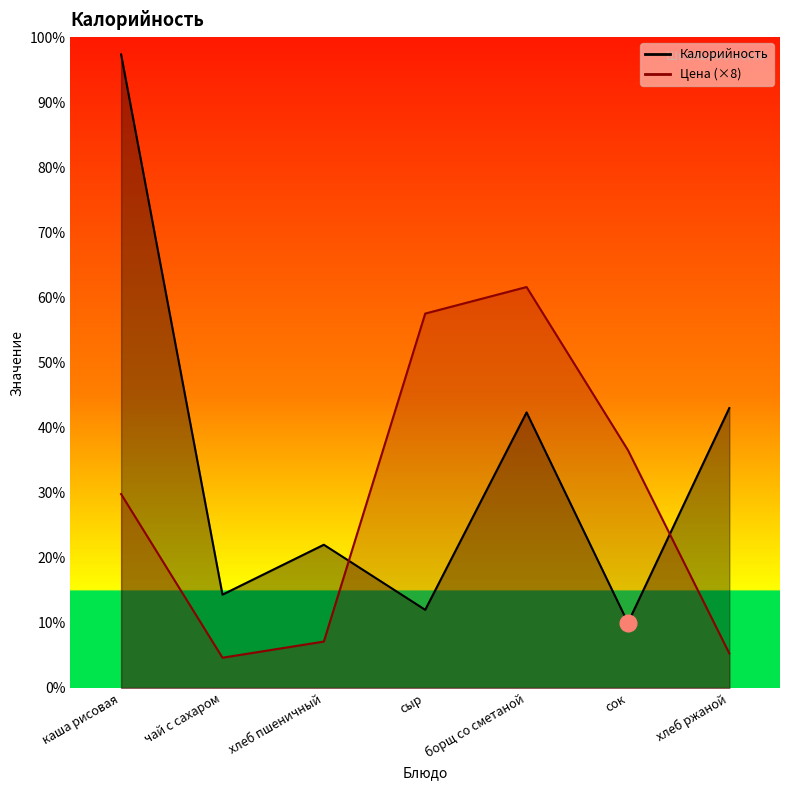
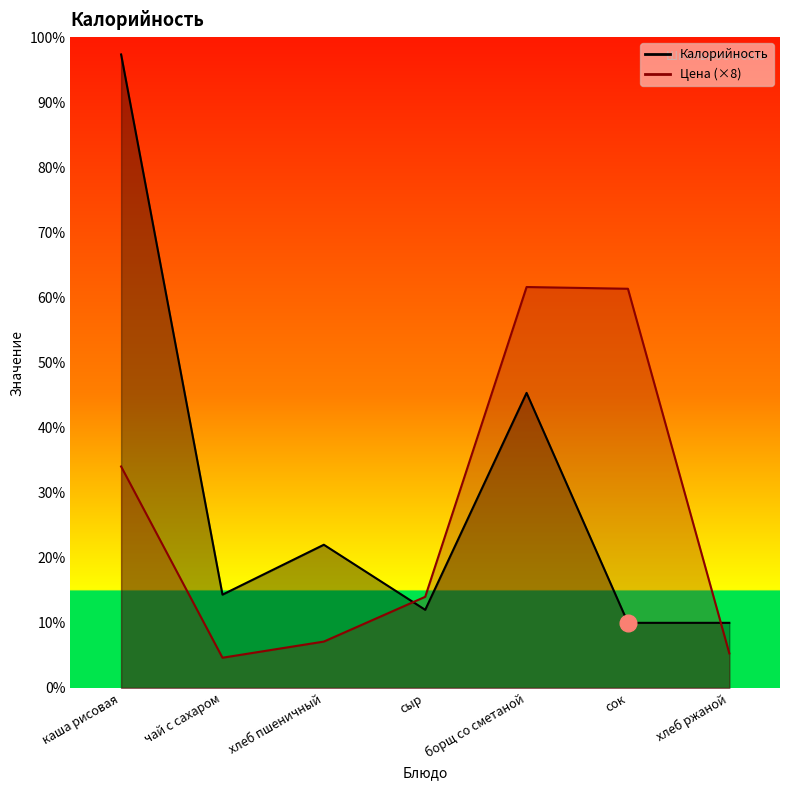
Цена (×8), каша рисовая: 30% -> 34%
Цена (×8), сыр: 58% -> 14%
Калорийность, борщ со сметаной: 42% -> 45%
Цена (×8), сок: 37% -> 61%
Калорийность, хлеб ржаной: 43% -> 10%
